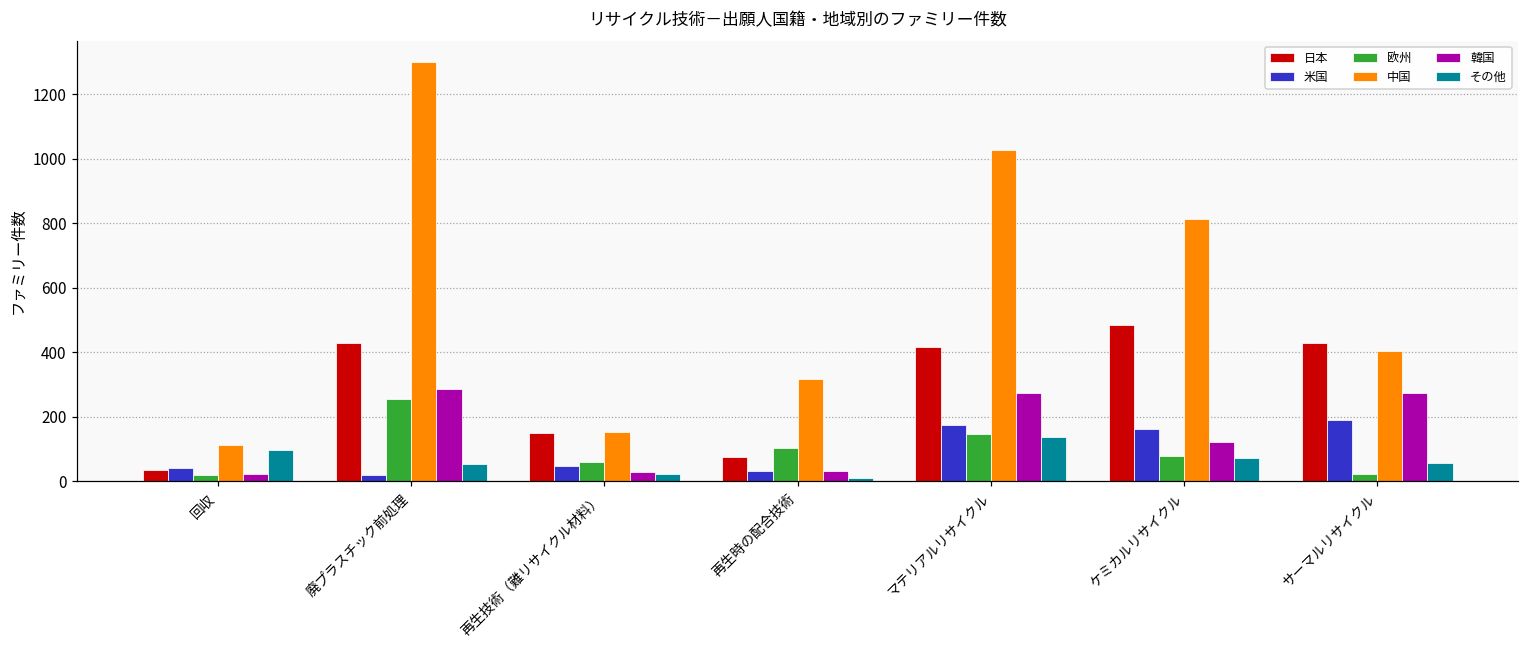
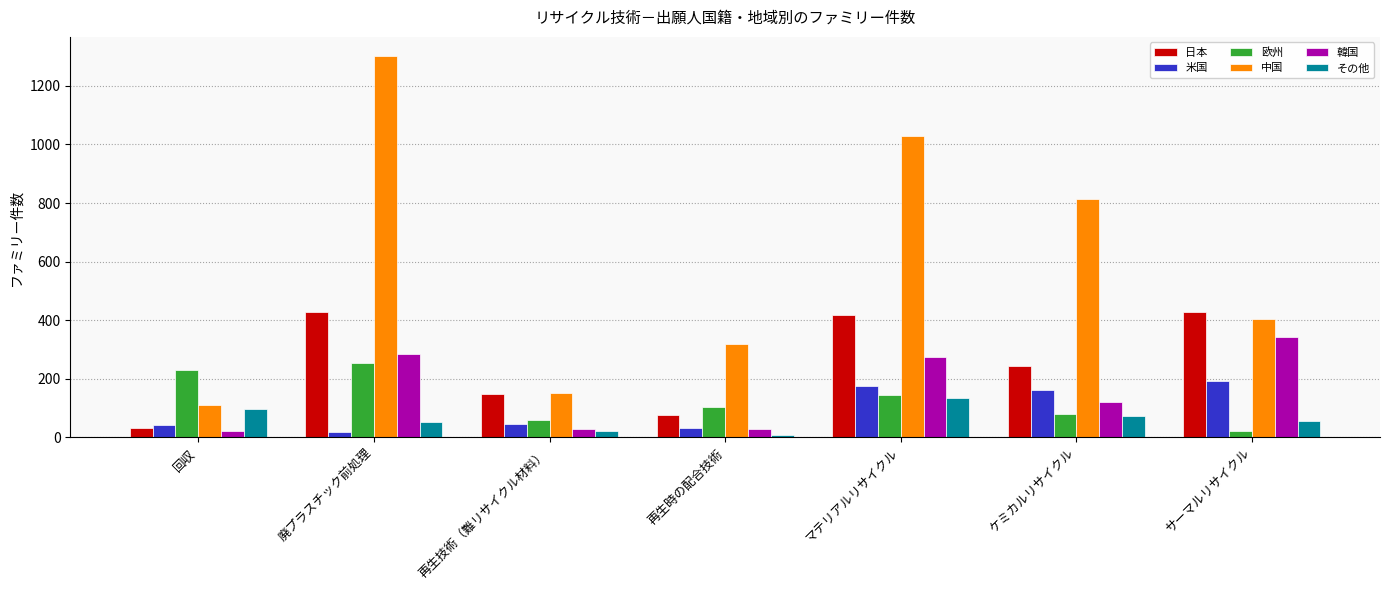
欧州, 回収: 20 -> 230
日本, ケミカルリサイクル: 490 -> 240
韓国, サーマルリサイクル: 270 -> 340
